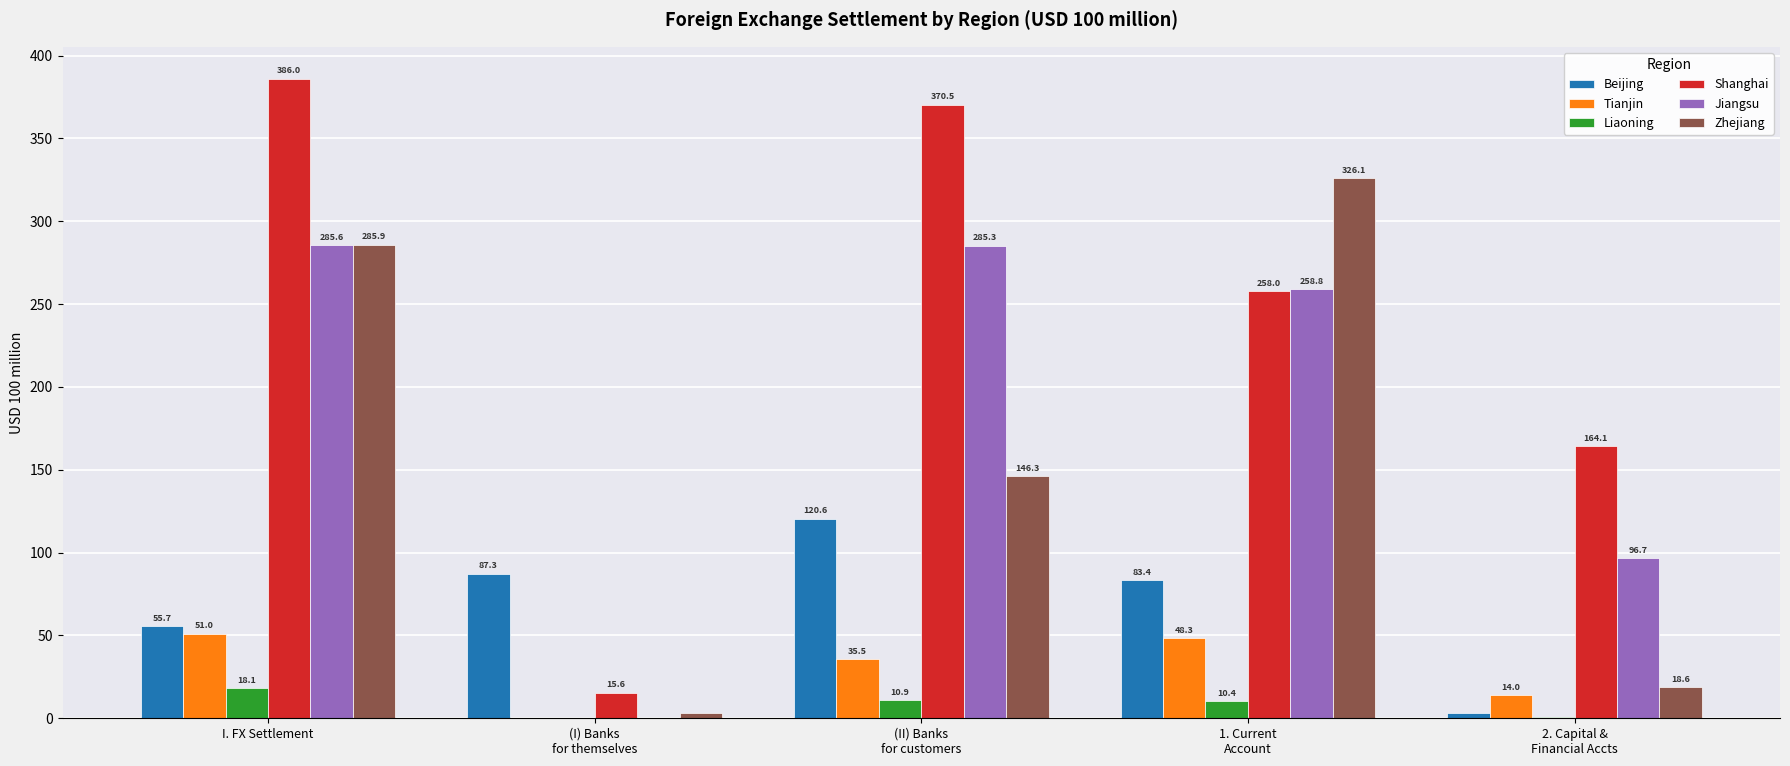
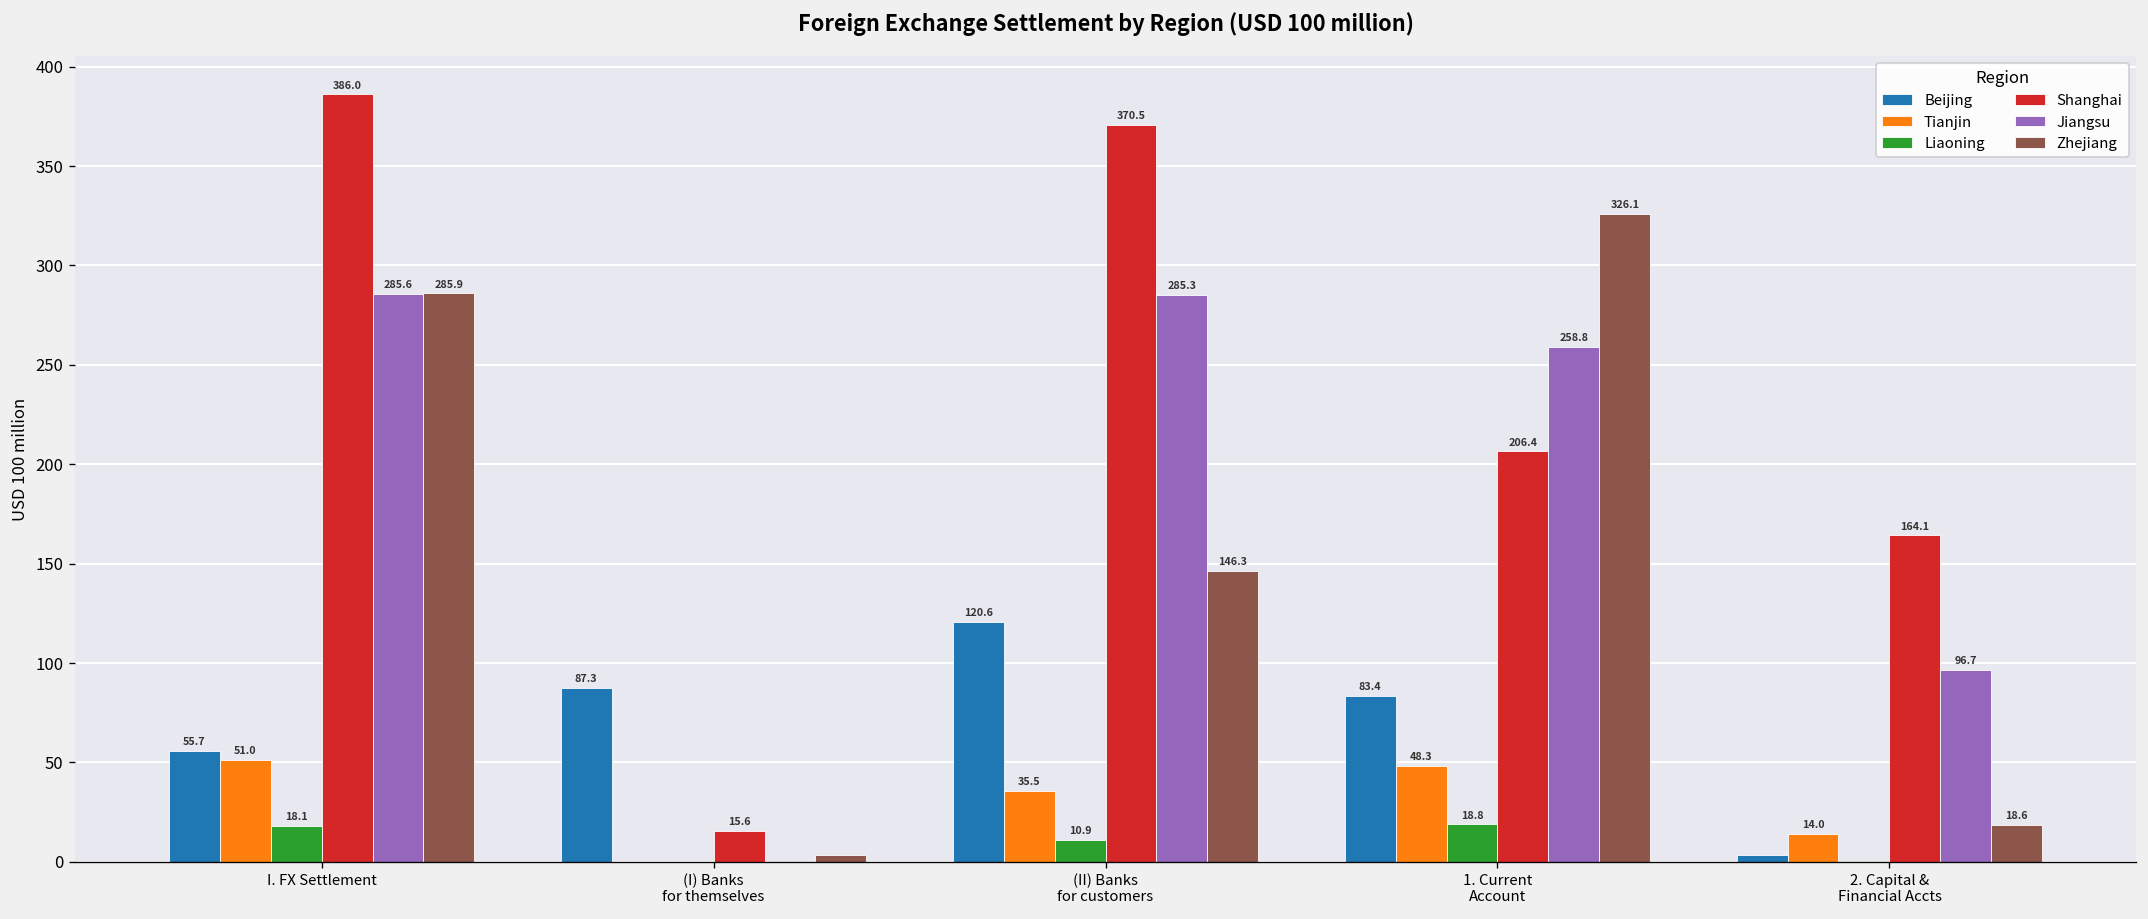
Liaoning, 1. Current Account: 10.4 -> 18.8
Shanghai, 1. Current Account: 258.0 -> 206.4
